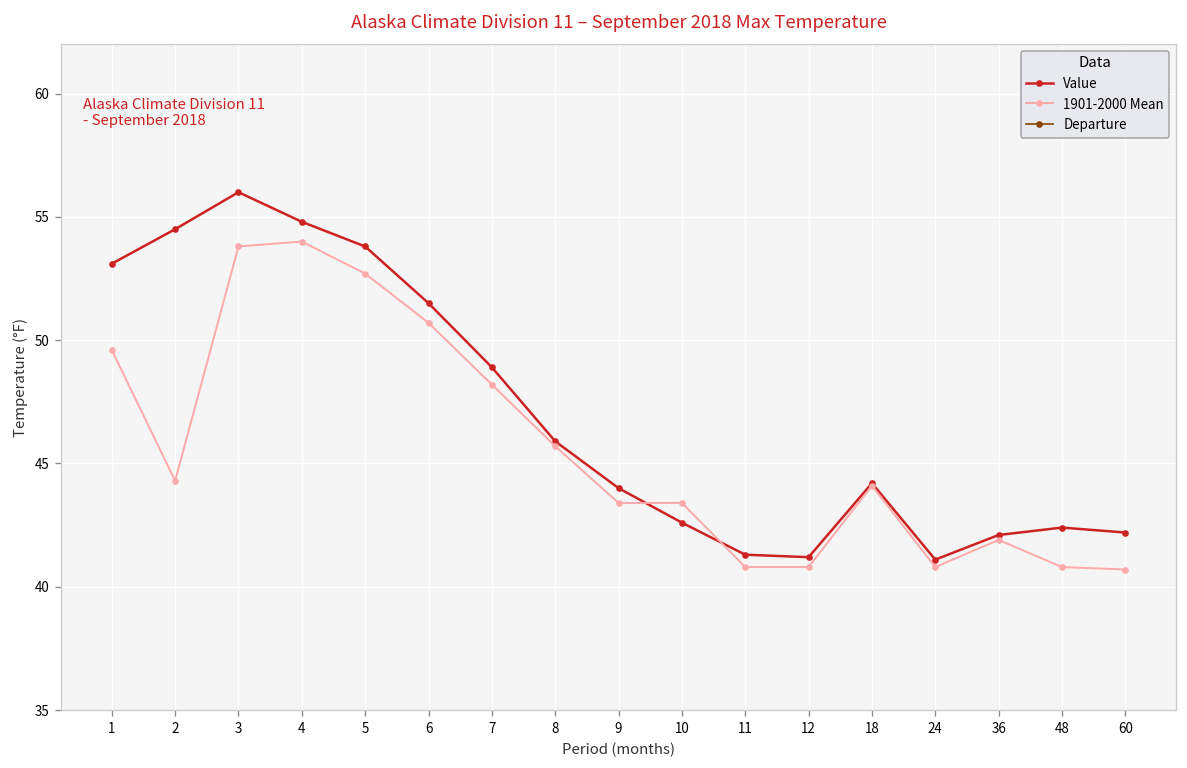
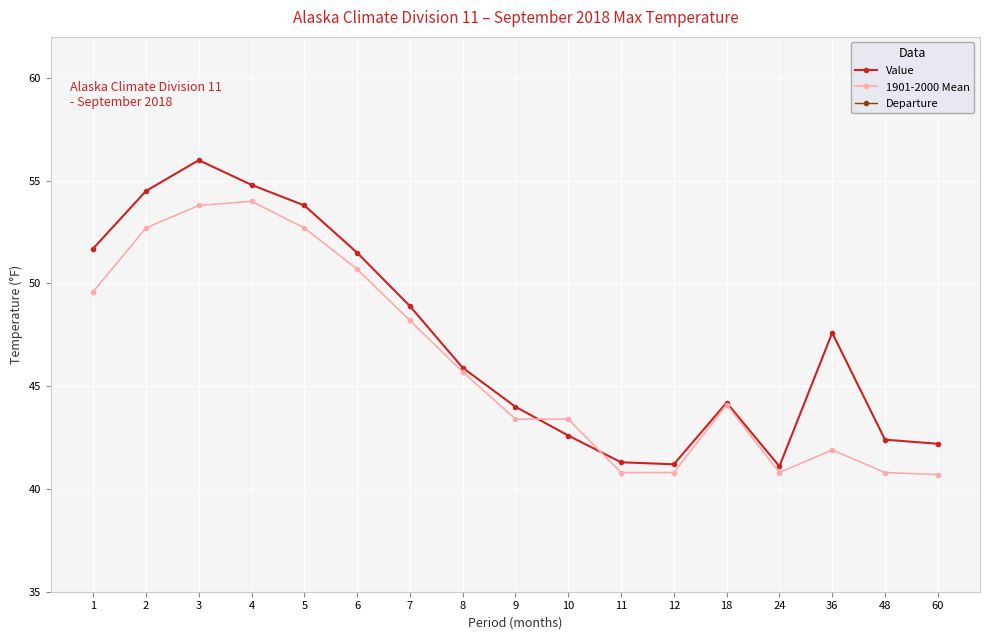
Value, 1: 53.1 -> 51.7
1901-2000 Mean, 2: 44.3 -> 52.7
Value, 36: 42.1 -> 47.6
